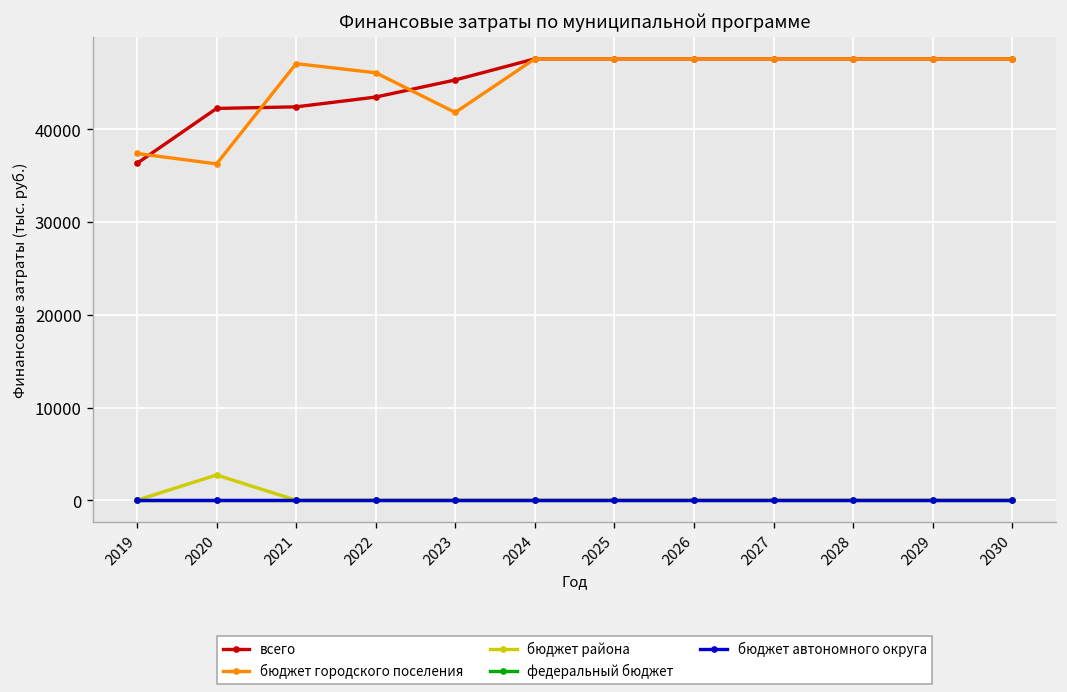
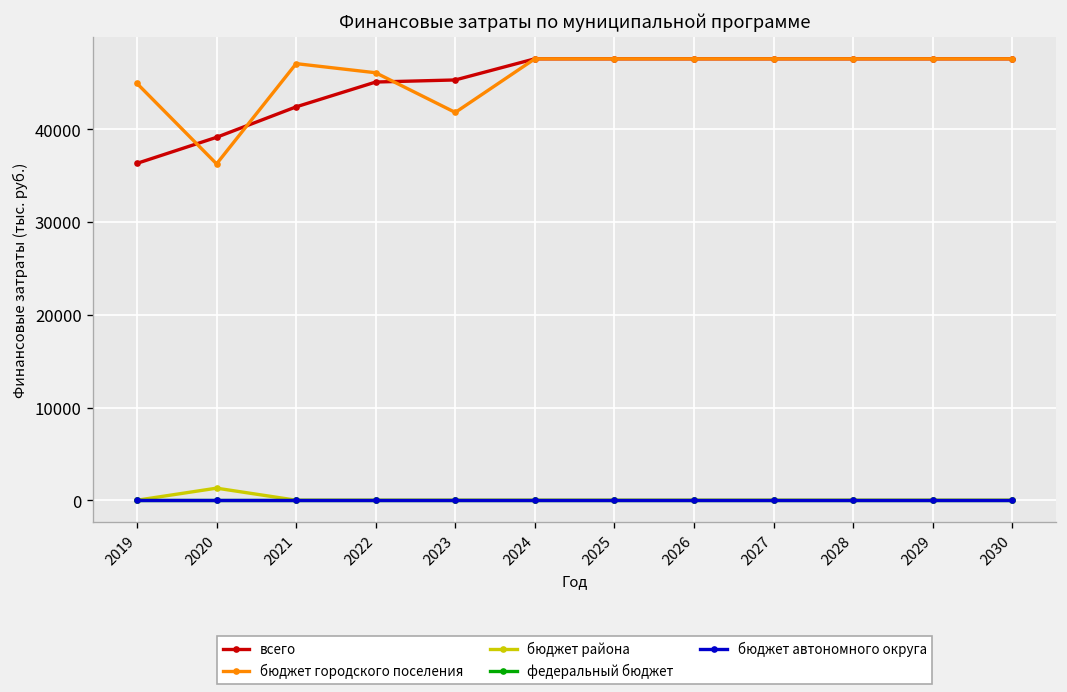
бюджет городского поселения, 2019: 37000 -> 45000
всего, 2020: 42000 -> 39000
бюджет района, 2020: 3000 -> 1000
всего, 2022: 43000 -> 45000
